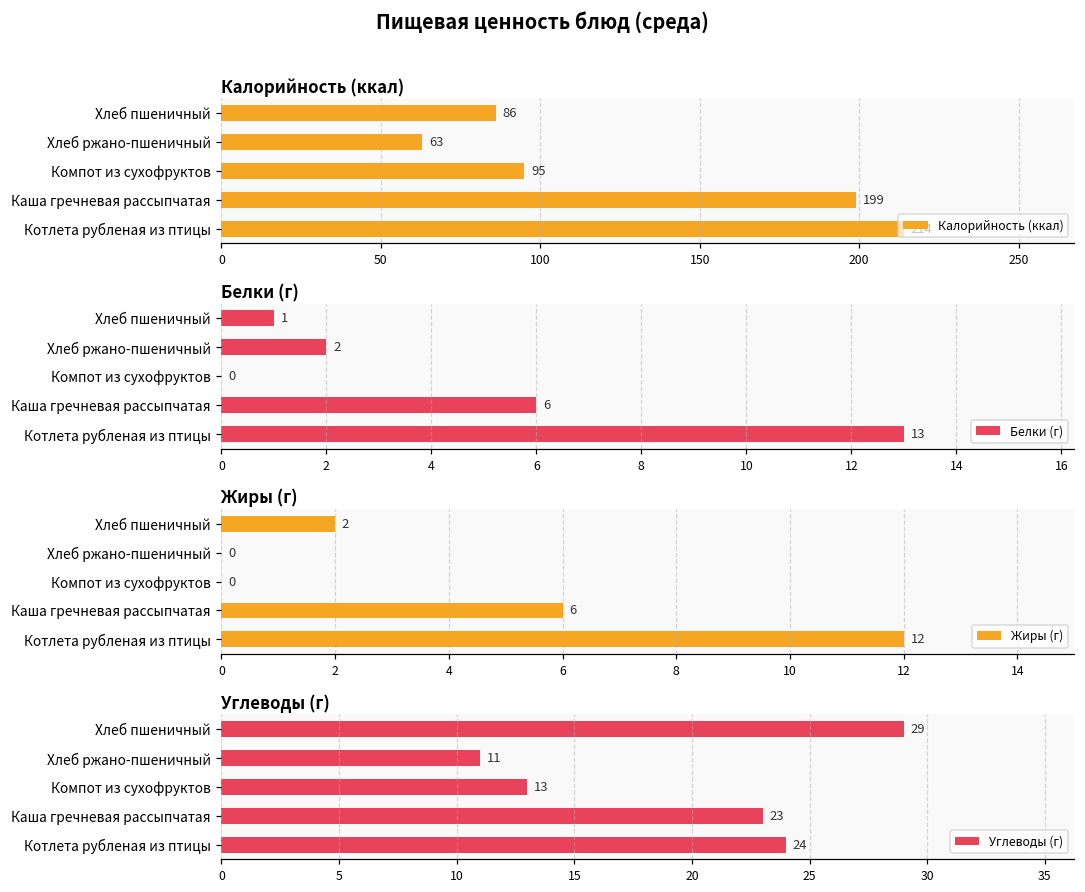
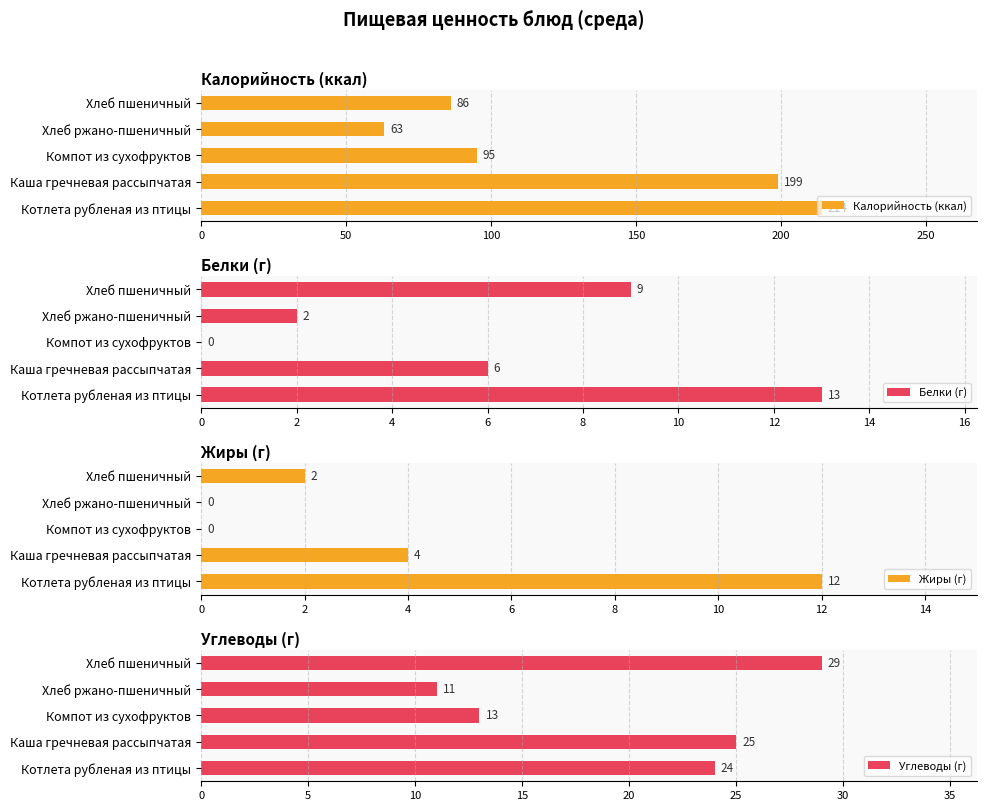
Белки (г), Хлеб пшеничный: 1 -> 9
Жиры (г), Каша гречневая рассыпчатая: 6 -> 4
Углеводы (г), Каша гречневая рассыпчатая: 23 -> 25
